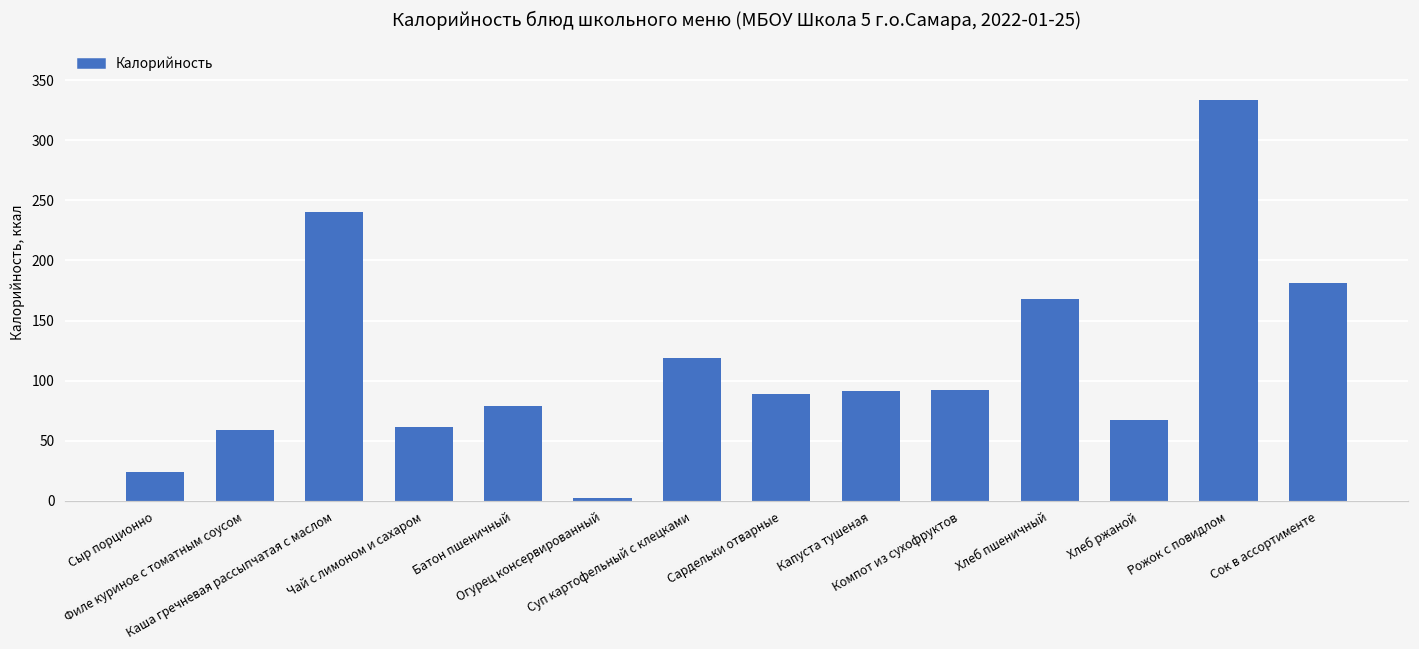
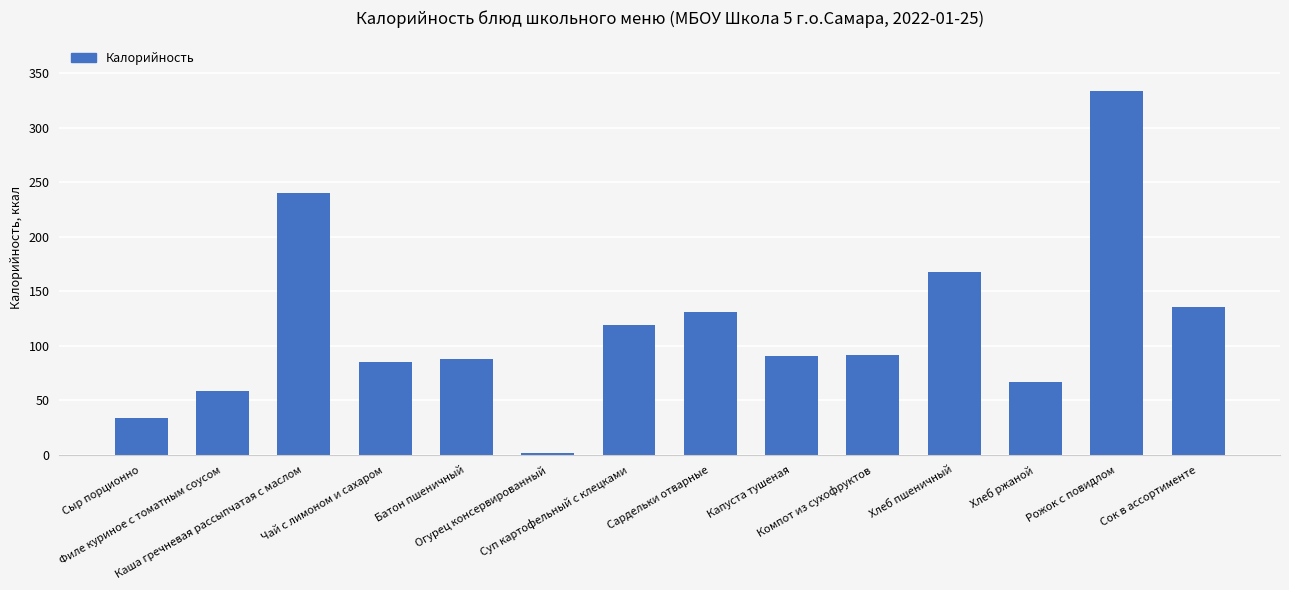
Сыр порционно: 24 -> 34
Чай с лимоном и сахаром: 61 -> 85
Батон пшеничный: 79 -> 88
Сардельки отварные: 89 -> 131
Сок в ассортименте: 181 -> 136
